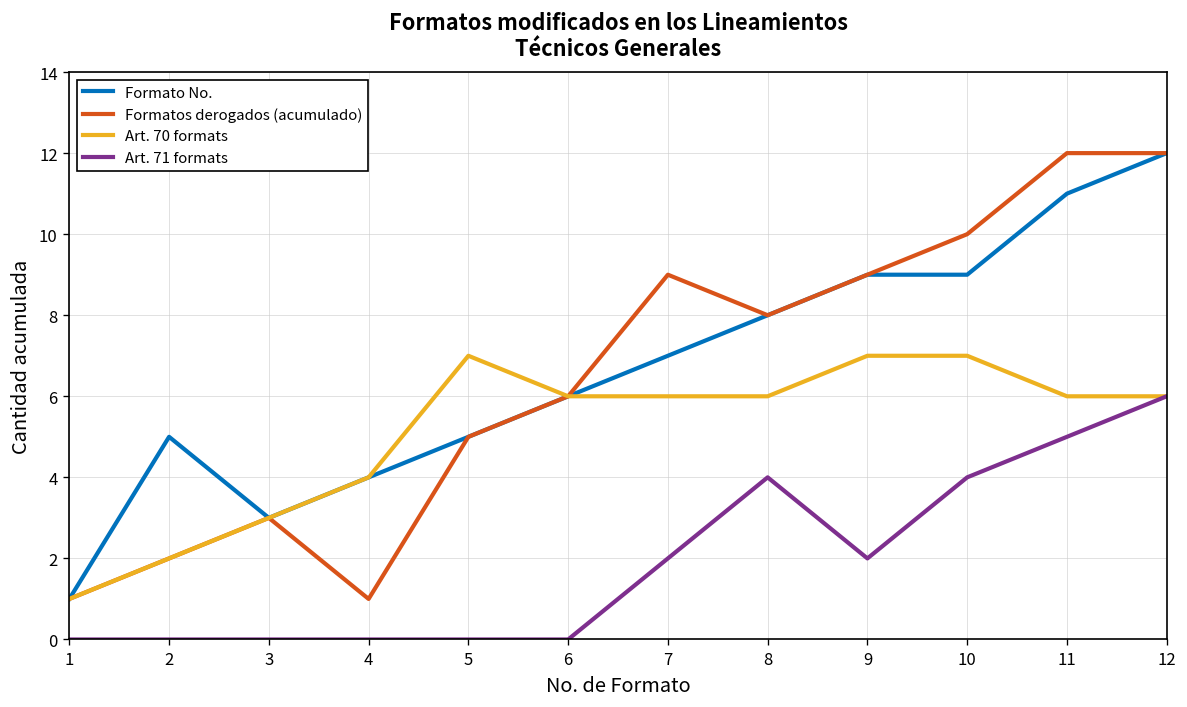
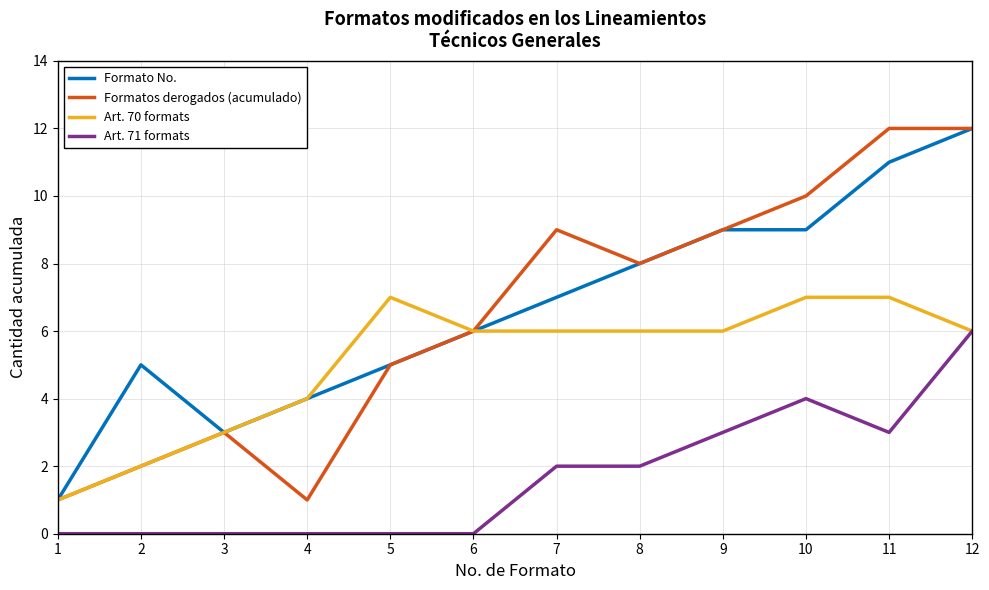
Art. 71 formats, 8: 4 -> 2
Art. 70 formats, 9: 7 -> 6
Art. 71 formats, 9: 2 -> 3
Art. 70 formats, 11: 6 -> 7
Art. 71 formats, 11: 5 -> 3
